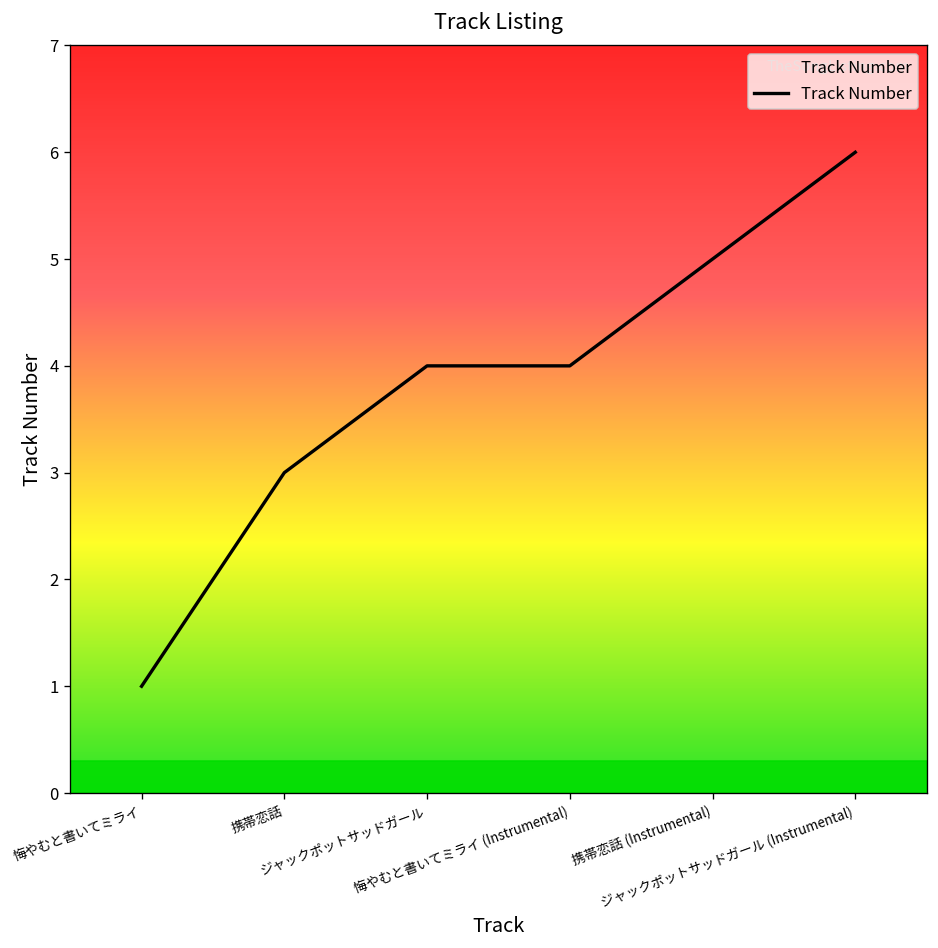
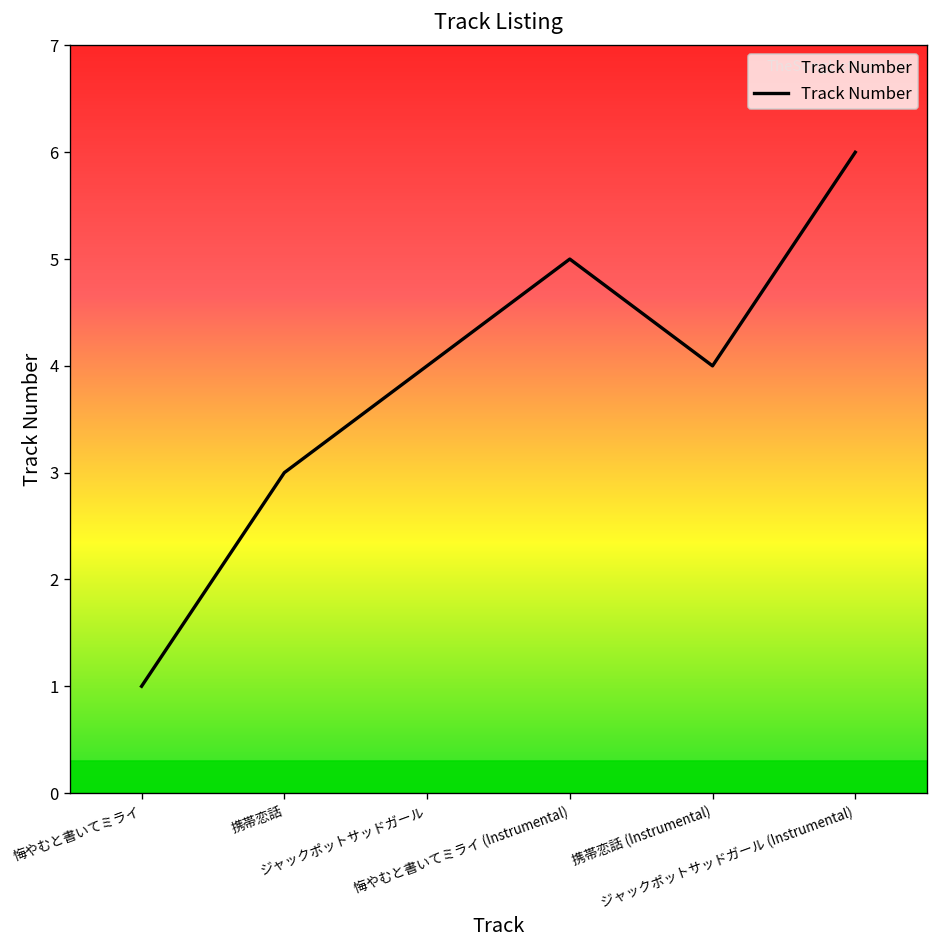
悔やむと書いてミライ (Instrumental): 4 -> 5
携帯恋話 (Instrumental): 5 -> 4
